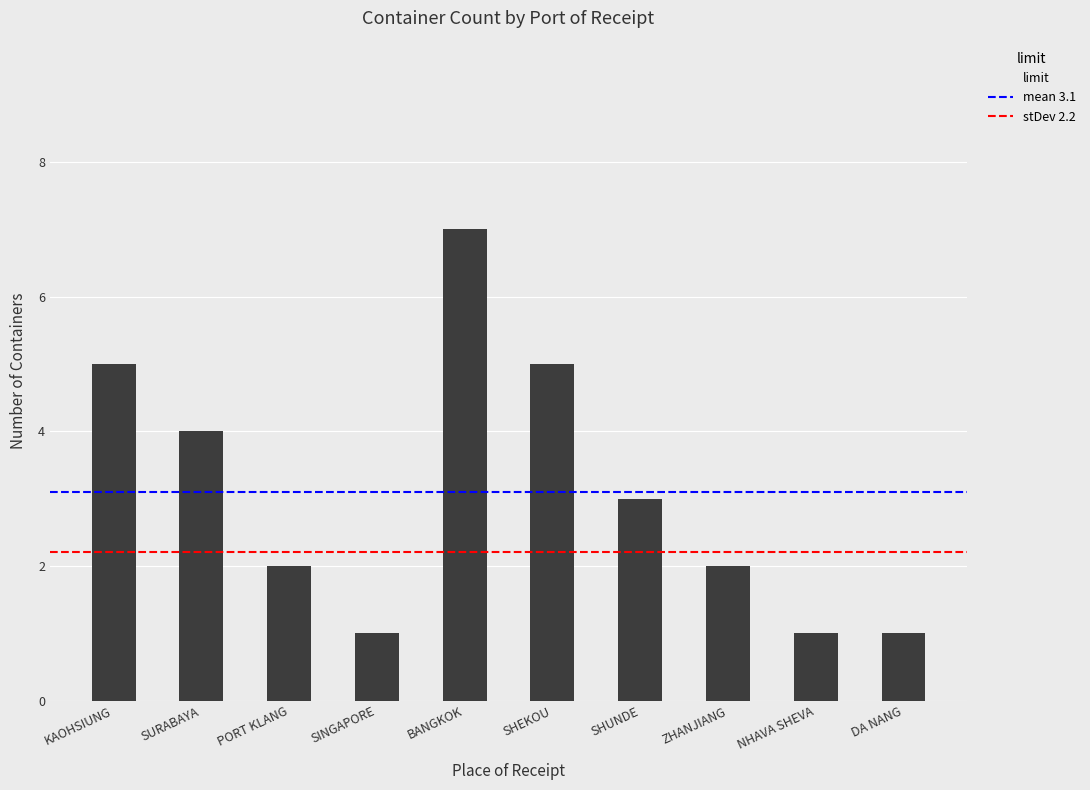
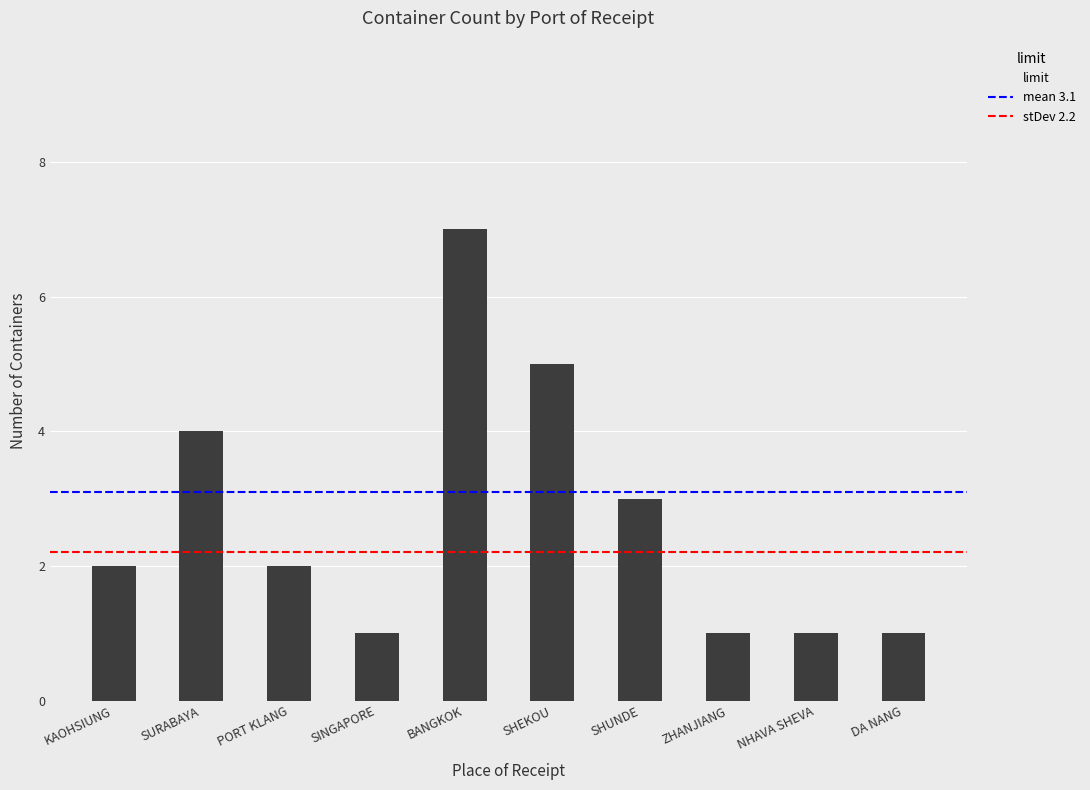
KAOHSIUNG: 5 -> 2
ZHANJIANG: 2 -> 1
